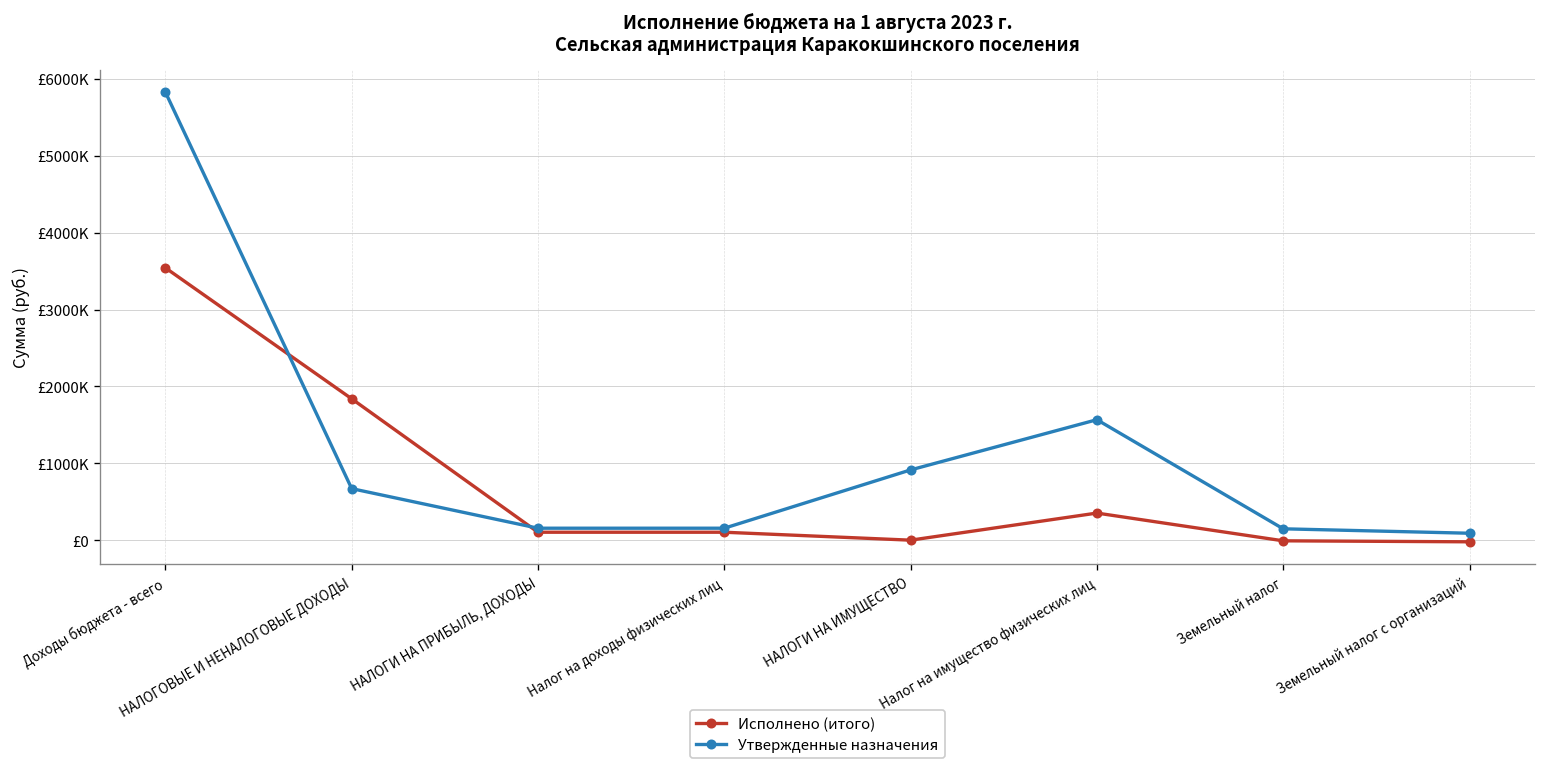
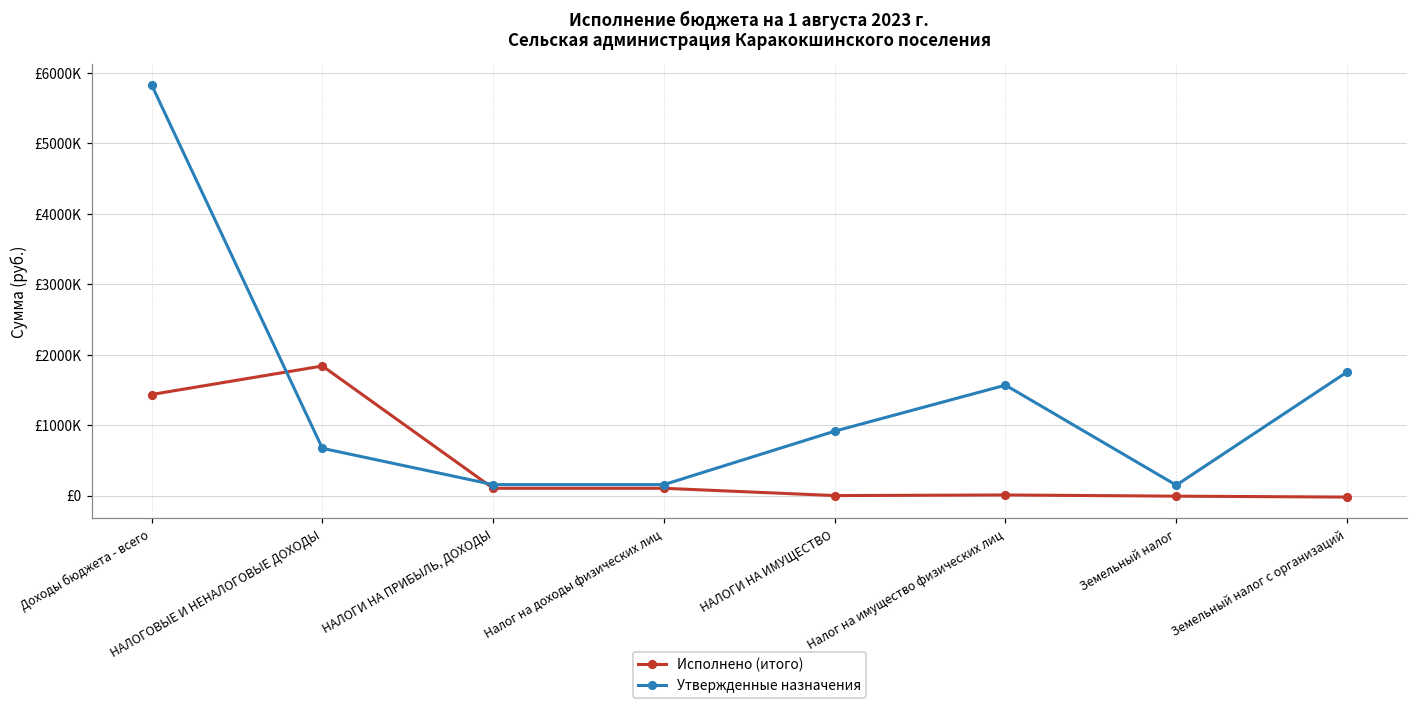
Исполнено (итого), Доходы бюджета - всего: £3500000 -> £1400000
Исполнено (итого), Налог на имущество физических лиц: £400000 -> £0
Утвержденные назначения, Земельный налог с организаций: £100000 -> £1800000
